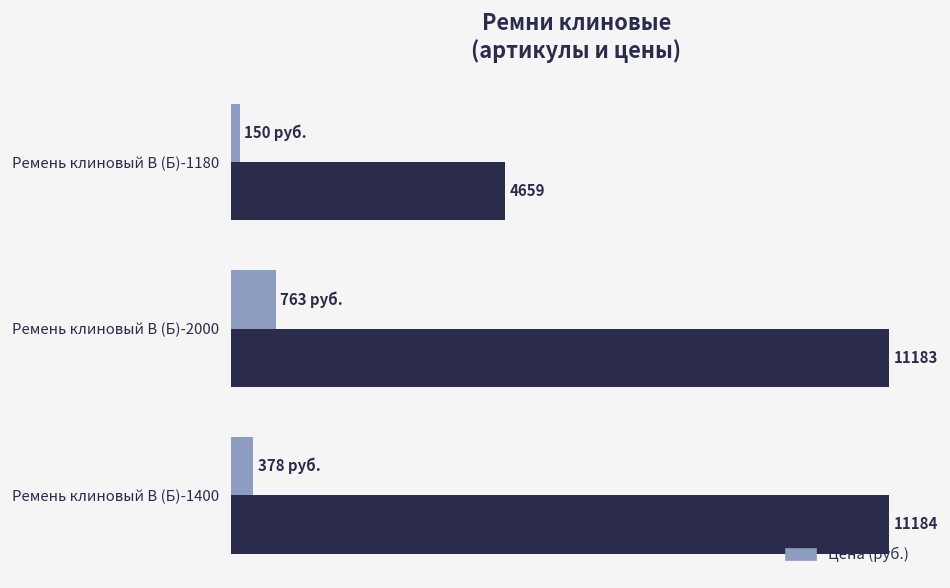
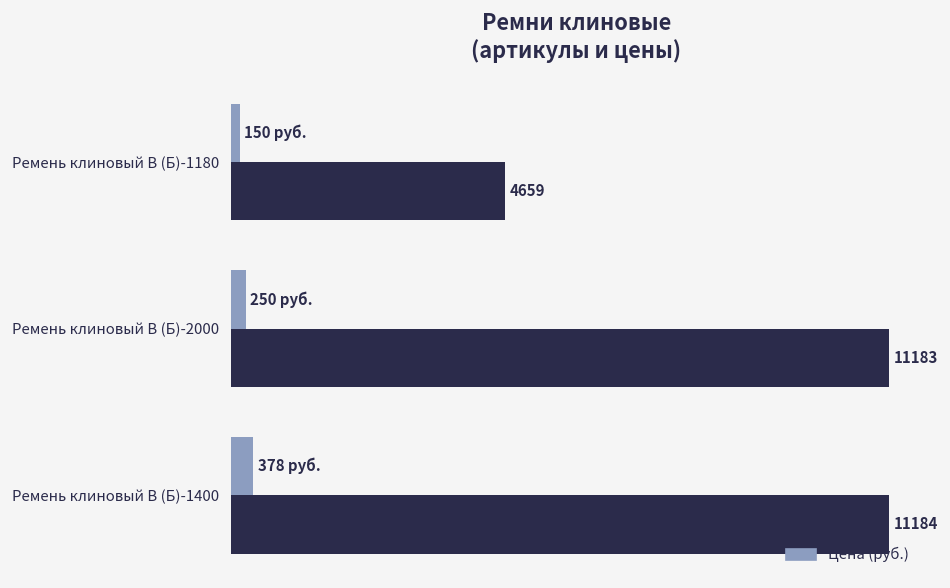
Цена (руб.), Ремень клиновый В (Б)-2000: 763 -> 250
